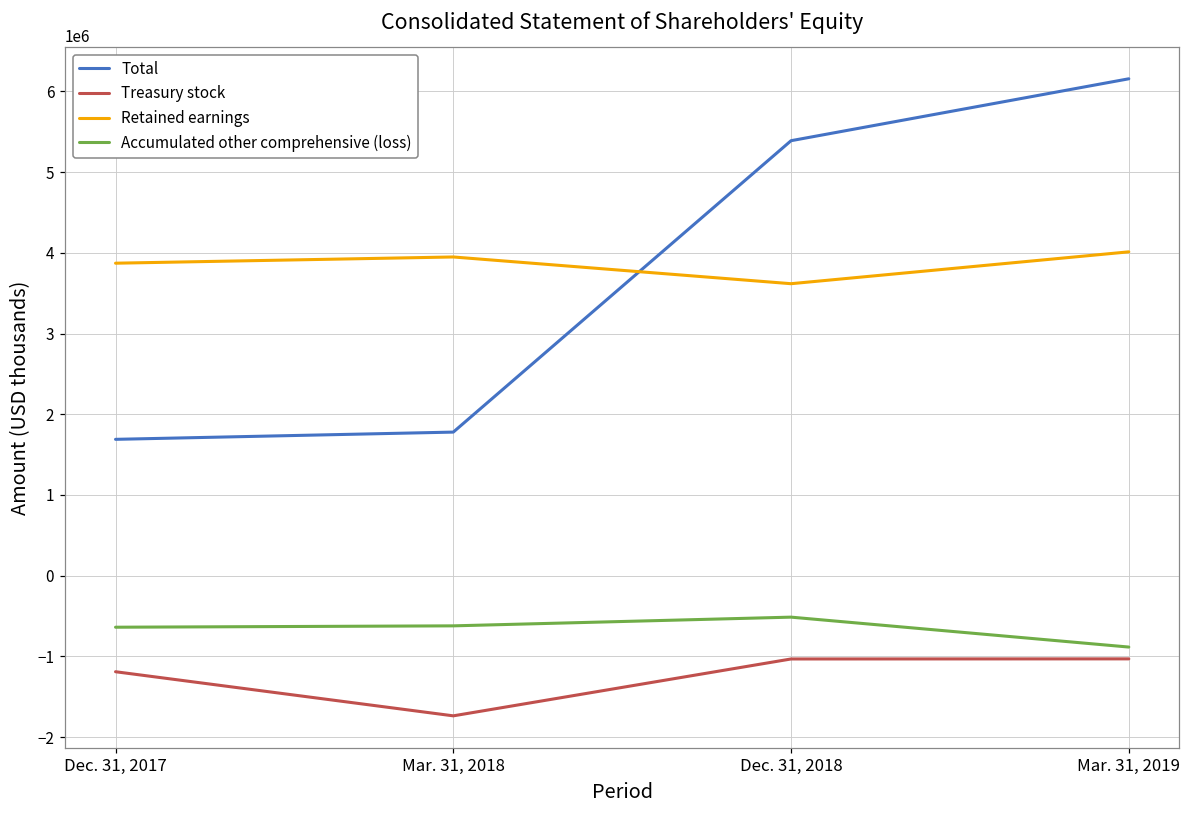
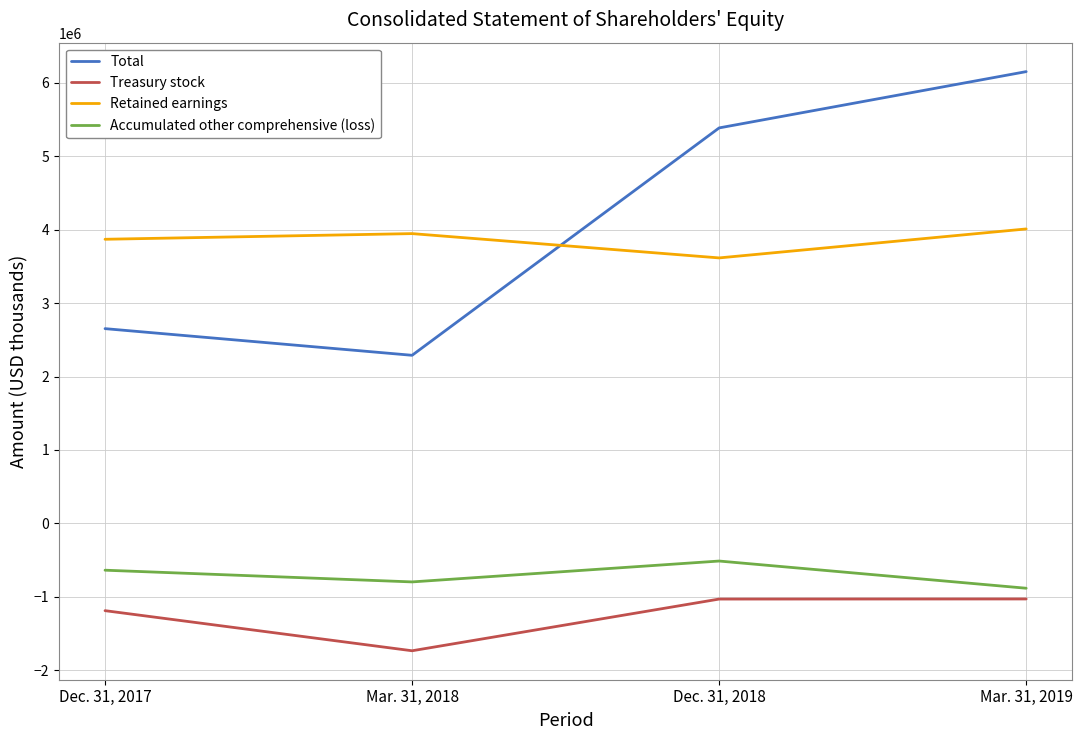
Total, Dec. 31, 2017: 1700000 -> 2700000
Total, Mar. 31, 2018: 1800000 -> 2300000
Accumulated other comprehensive (loss), Mar. 31, 2018: -600000 -> -800000
